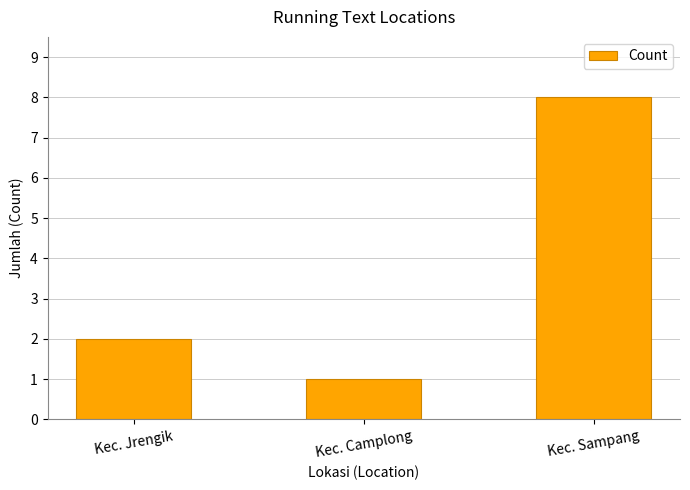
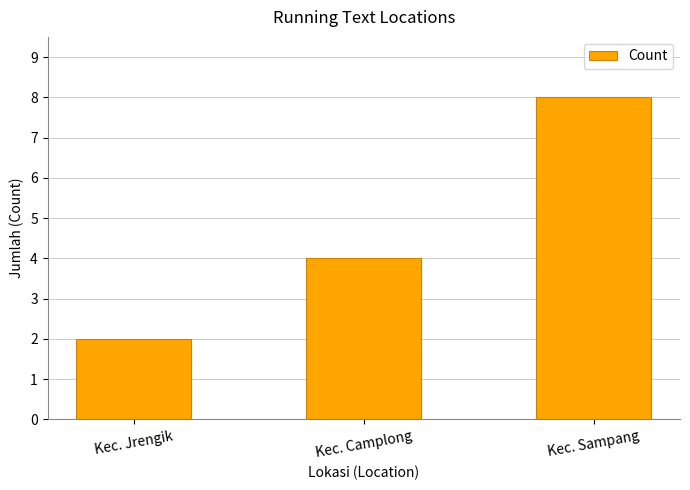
Kec. Camplong: 1 -> 4
